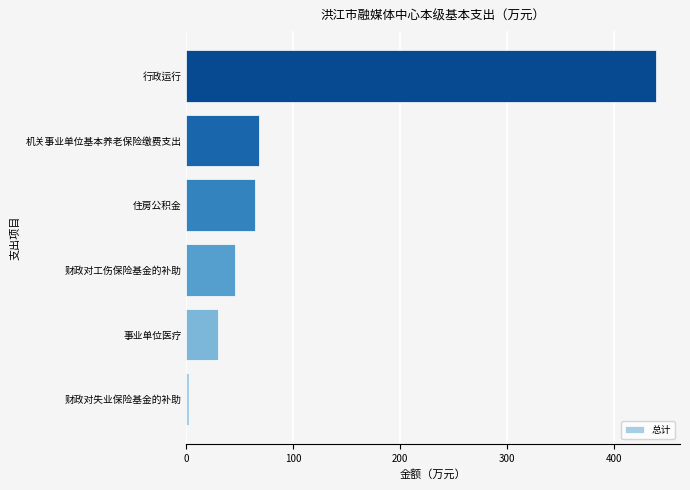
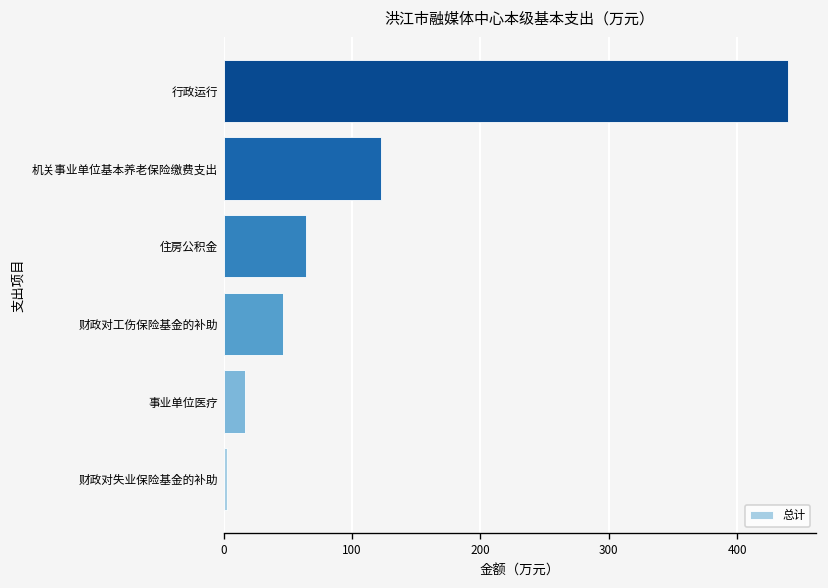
机关事业单位基本养老保险缴费支出: 68 -> 123
事业单位医疗: 29 -> 16
